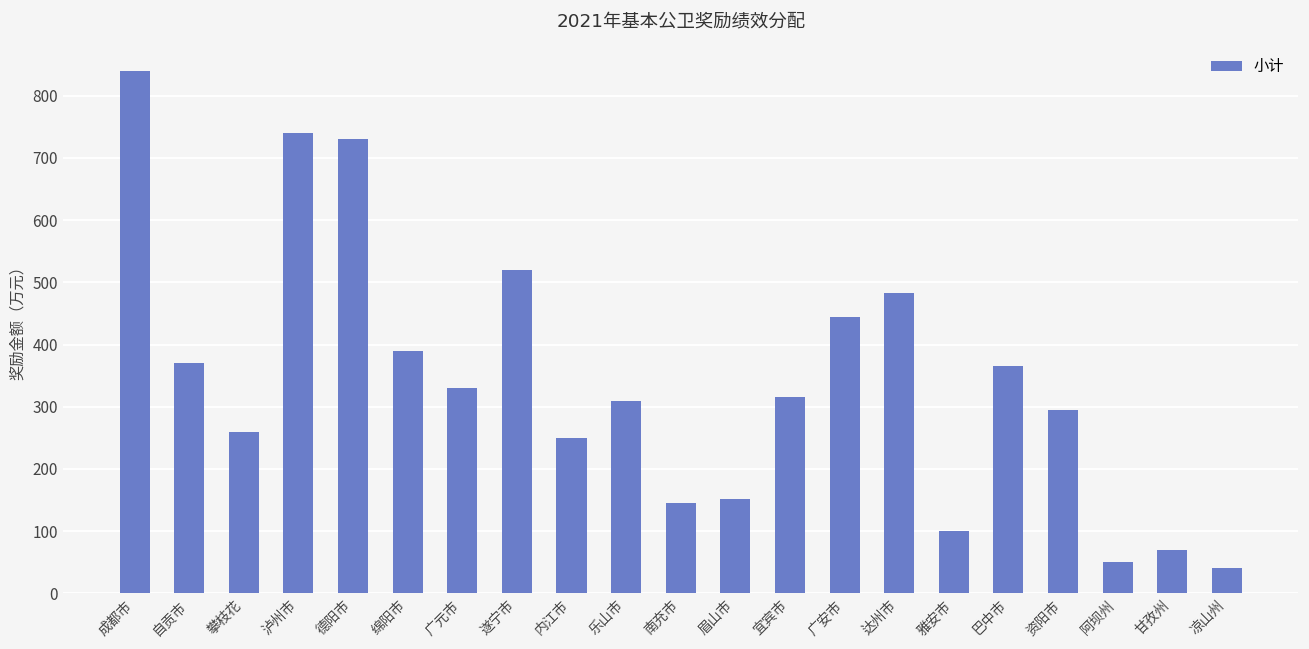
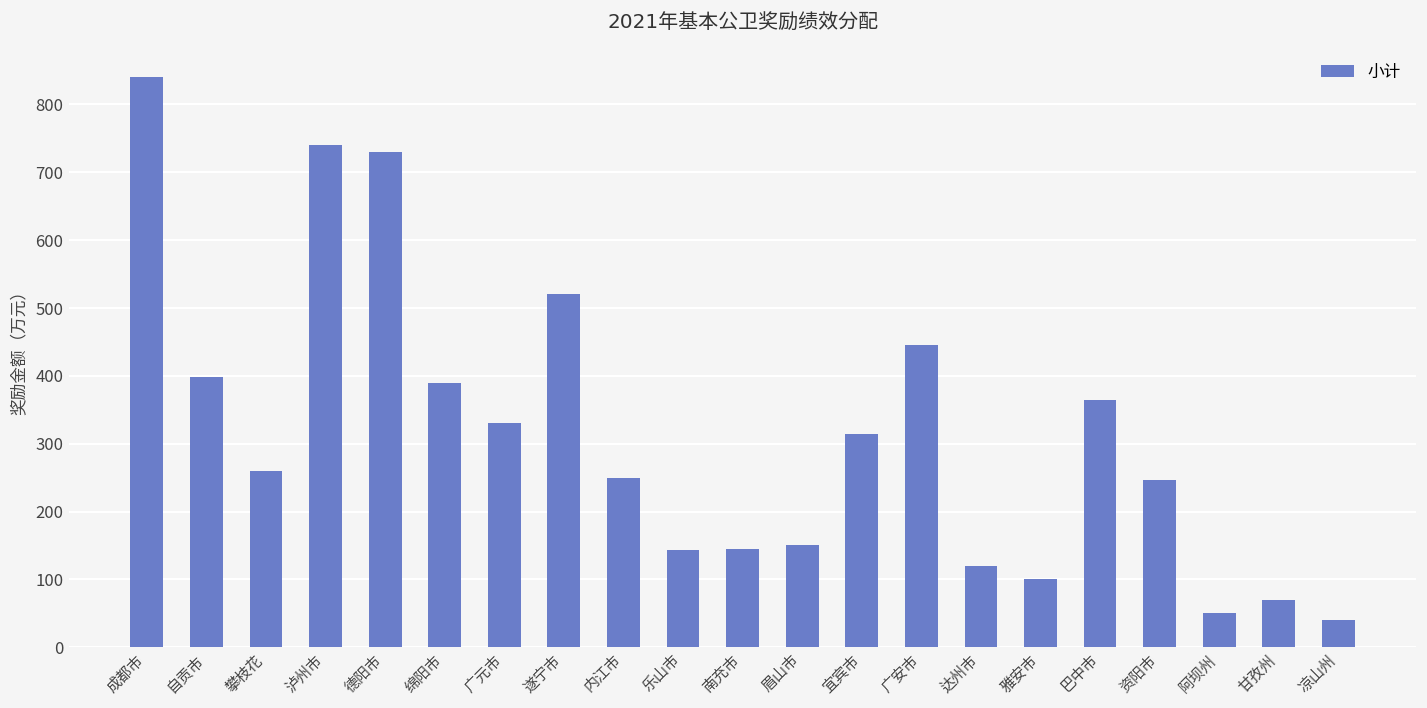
自贡市: 370 -> 400
乐山市: 310 -> 140
达州市: 480 -> 120
资阳市: 300 -> 250
